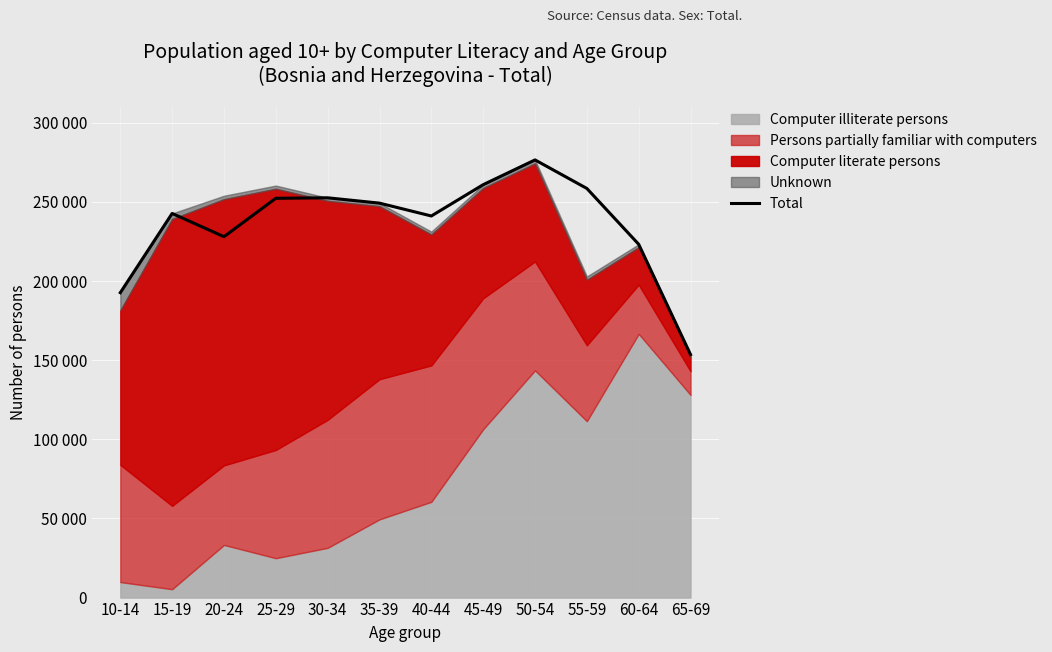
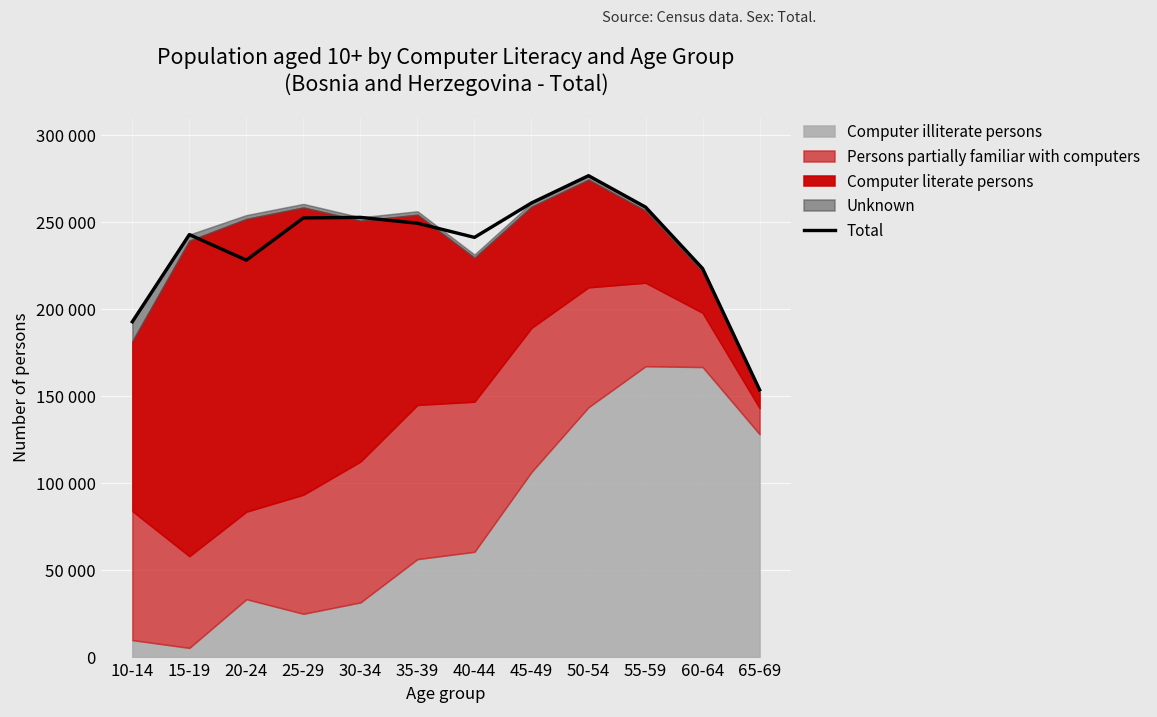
Computer illiterate persons, 35-39: 49000 -> 56000
Computer illiterate persons, 55-59: 111000 -> 167000
